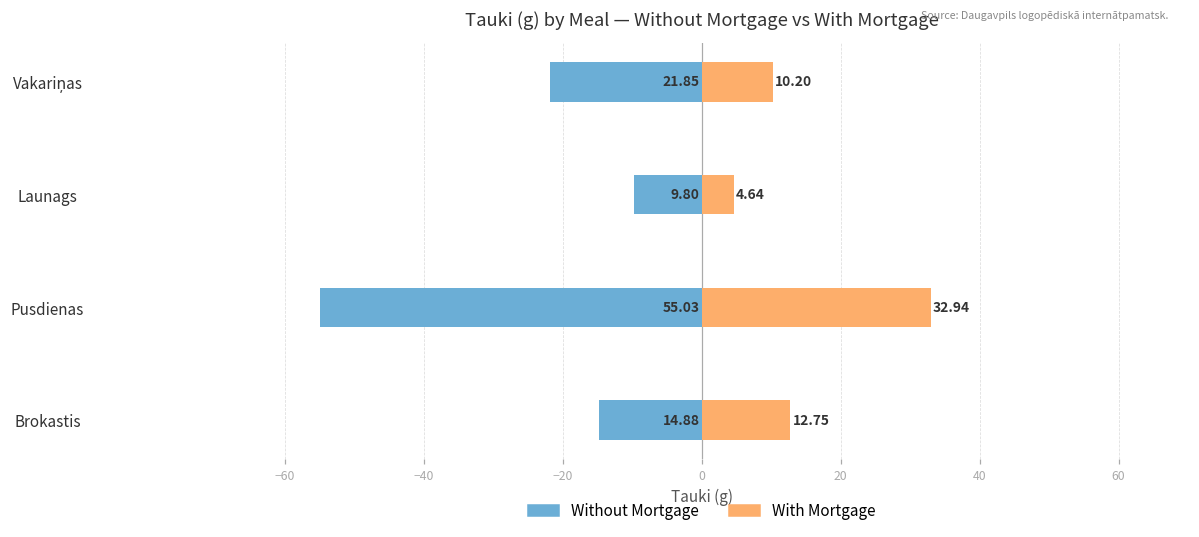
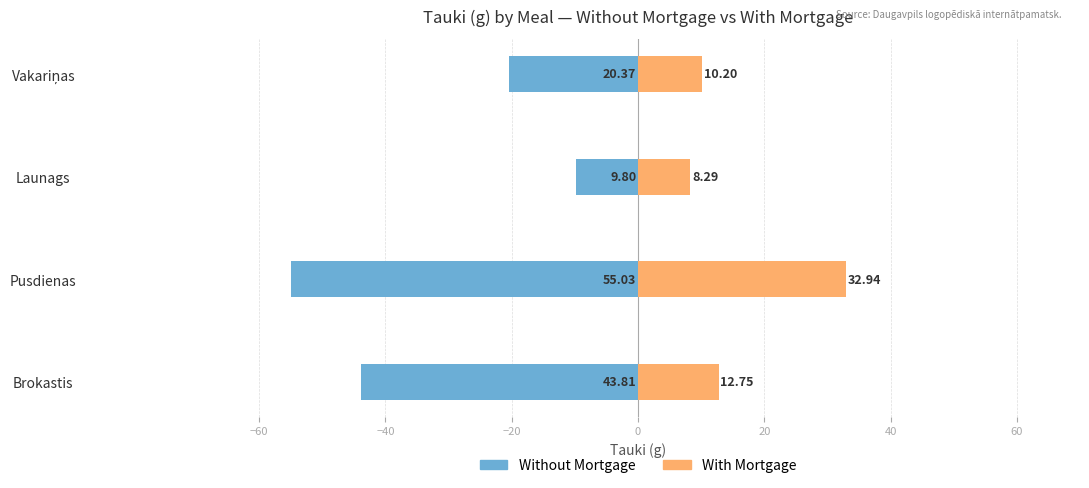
Without Mortgage, Vakariņas: 21.85 -> 20.37
With Mortgage, Launags: 4.64 -> 8.29
Without Mortgage, Brokastis: 14.88 -> 43.81
